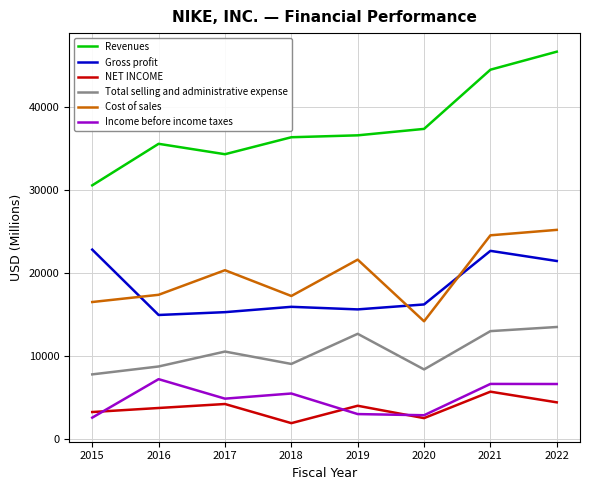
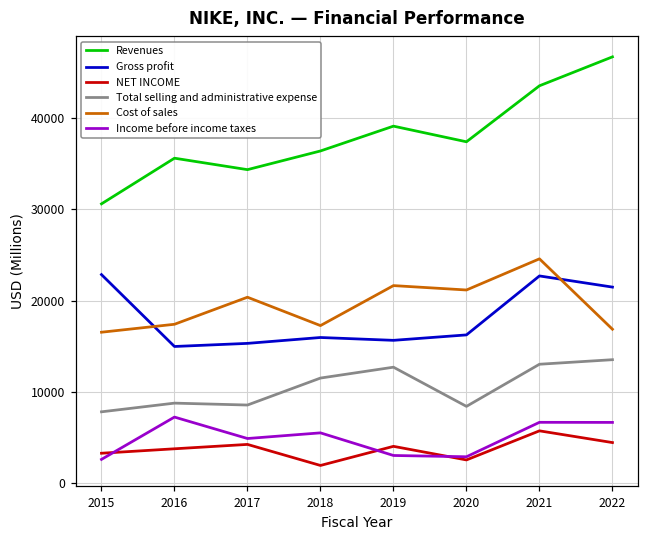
Total selling and administrative expense, 2017: 11000 -> 9000
Total selling and administrative expense, 2018: 9000 -> 12000
Revenues, 2019: 37000 -> 39000
Cost of sales, 2020: 14000 -> 21000
Revenues, 2021: 45000 -> 44000
Cost of sales, 2022: 25000 -> 17000
